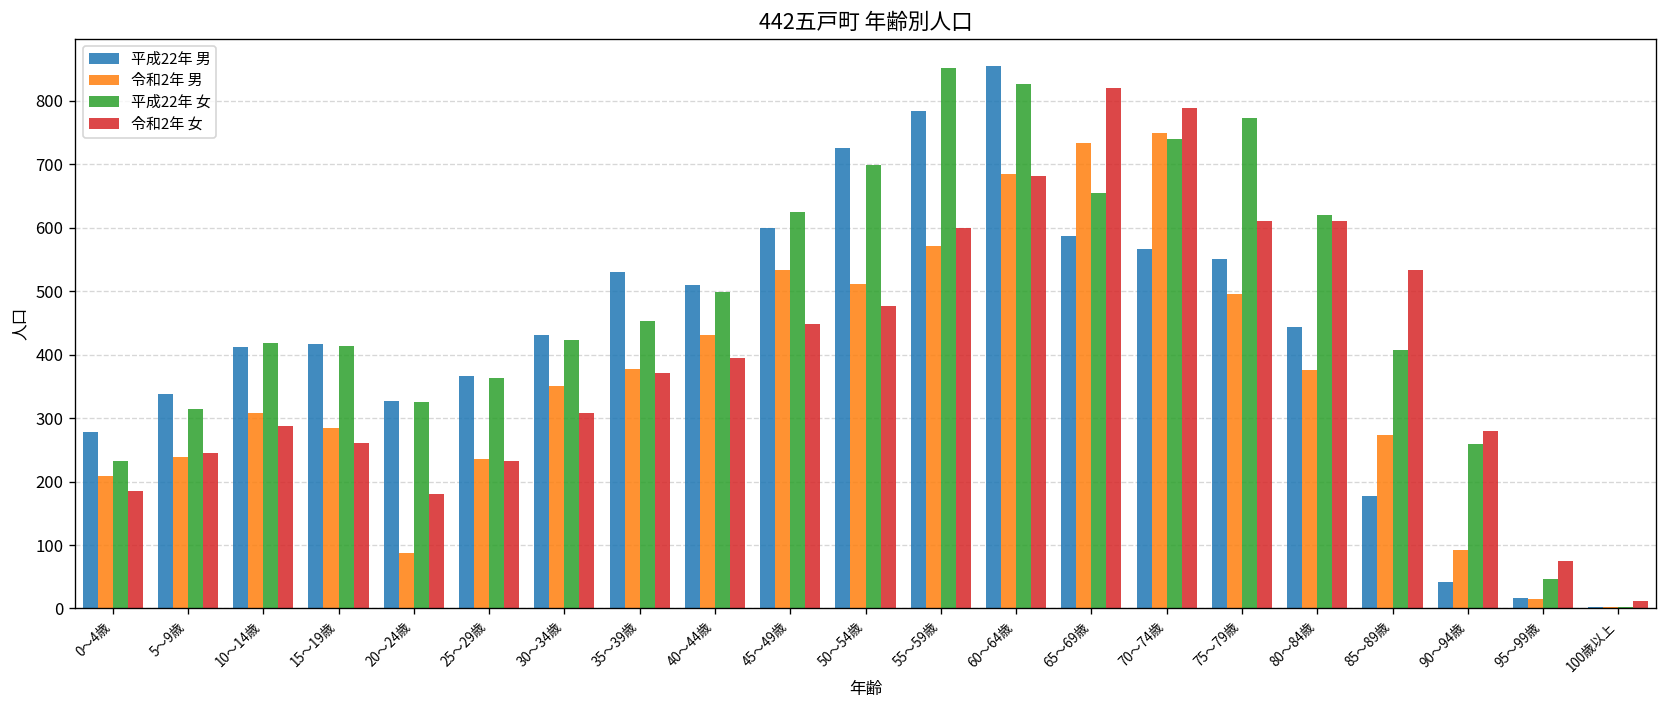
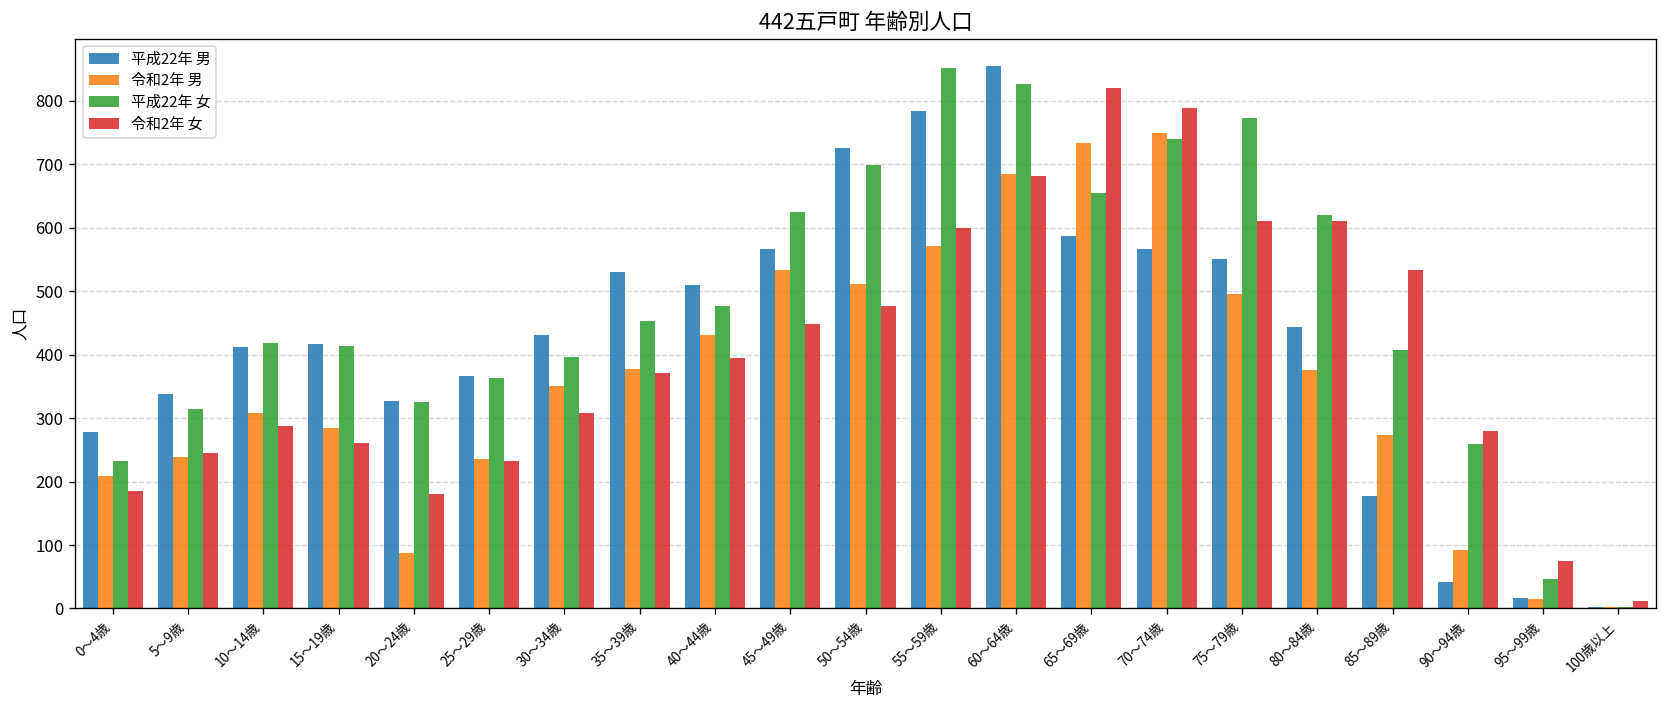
平成22年 女, 30～34歳: 420 -> 400
平成22年 女, 40～44歳: 500 -> 480
平成22年 男, 45～49歳: 600 -> 570
